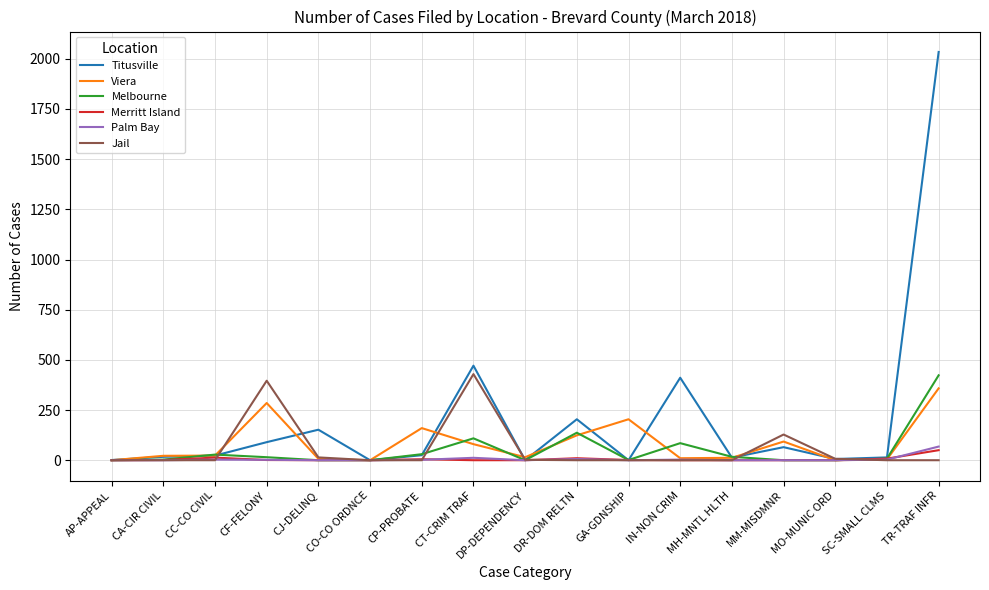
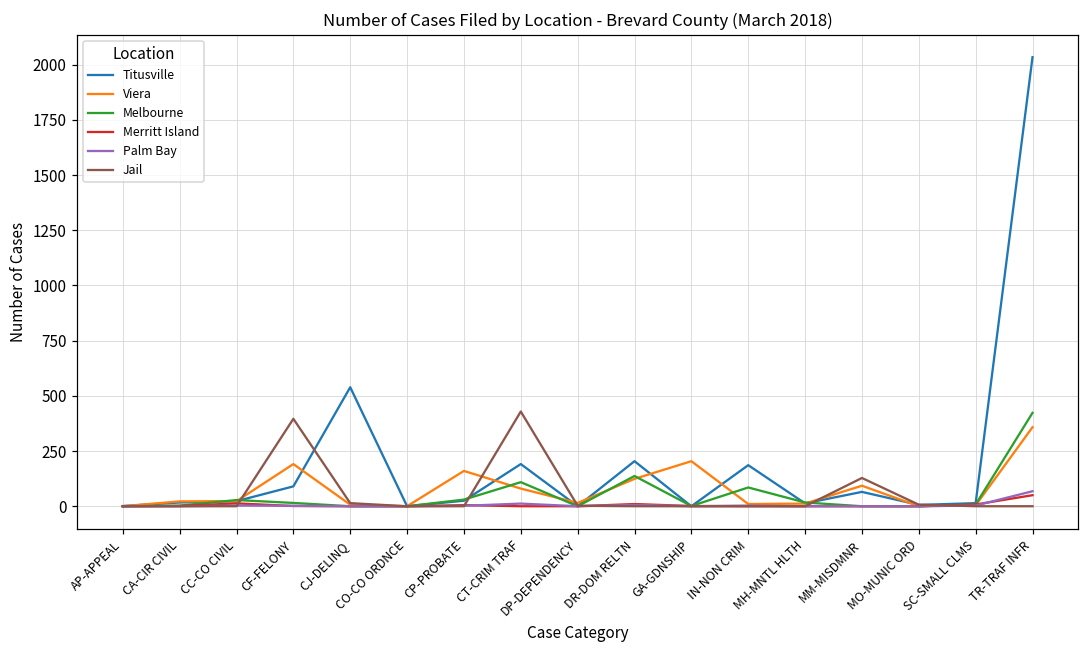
Viera, CF-FELONY: 290 -> 190
Titusville, CJ-DELINQ: 150 -> 540
Titusville, CT-CRIM TRAF: 470 -> 190
Titusville, IN-NON CRIM: 410 -> 190
